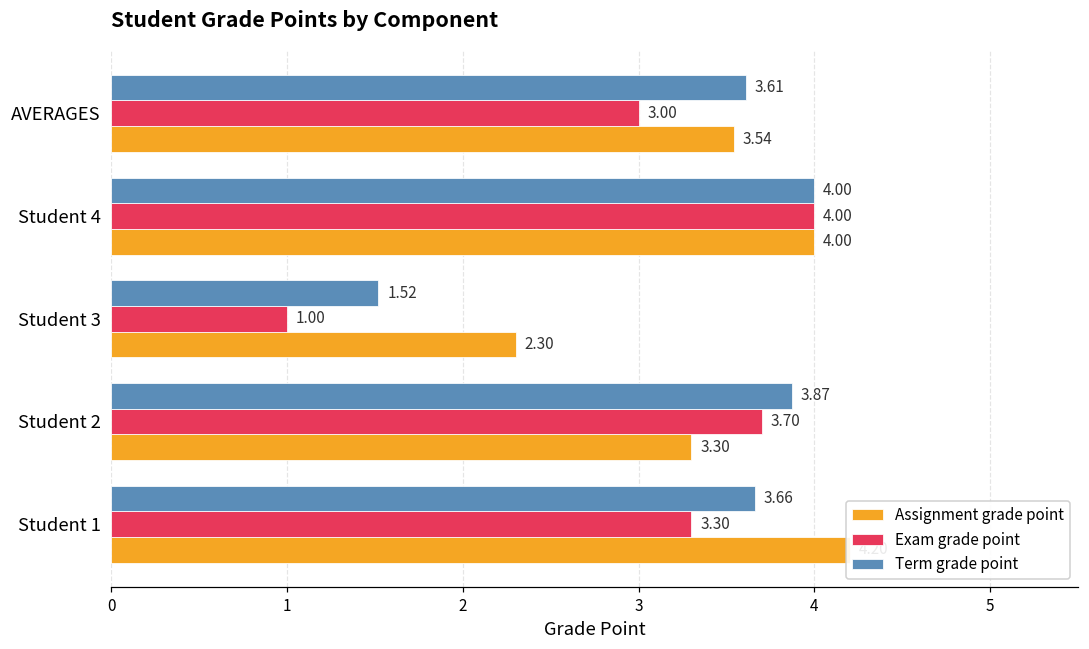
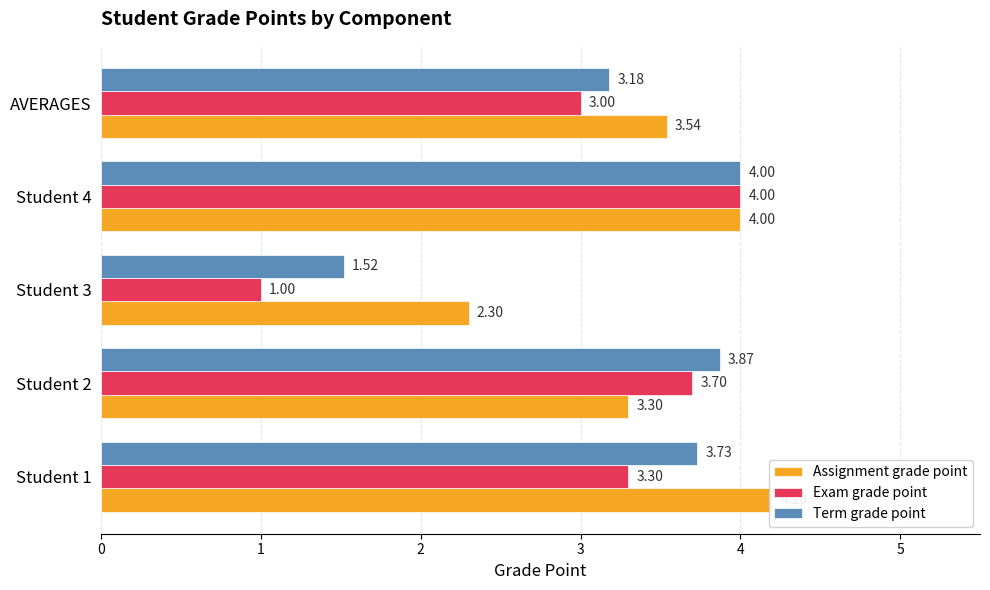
Term grade point, AVERAGES: 3.61 -> 3.18
Term grade point, Student 1: 3.66 -> 3.73
